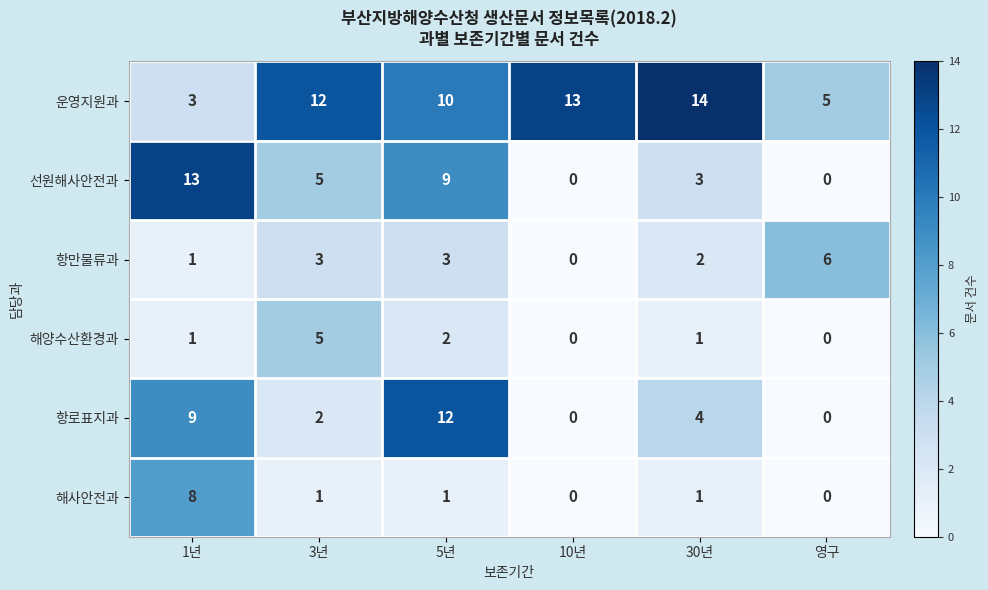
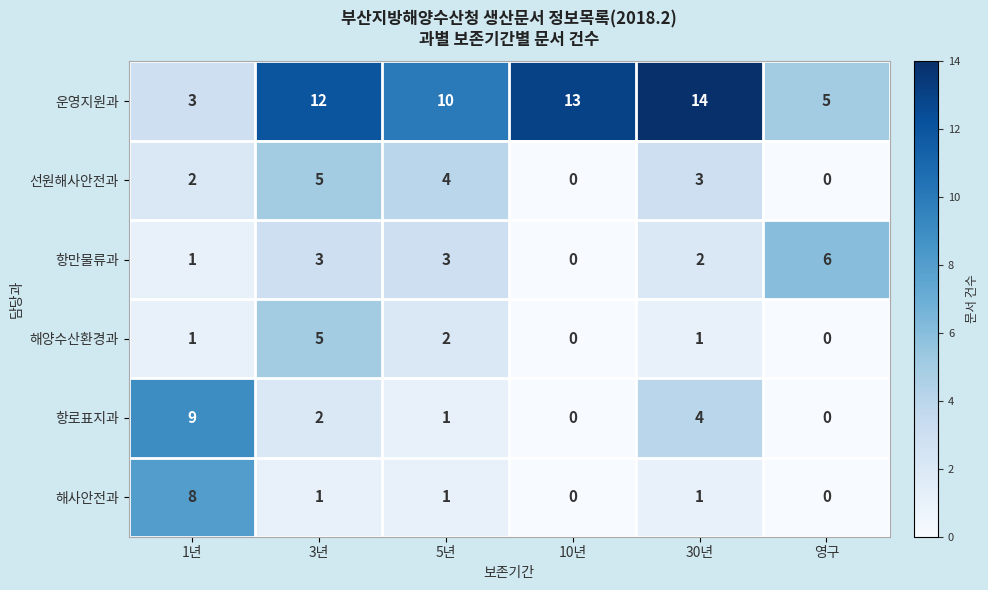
선원해사안전과, 1년: 13 -> 2
선원해사안전과, 5년: 9 -> 4
항로표지과, 5년: 12 -> 1
